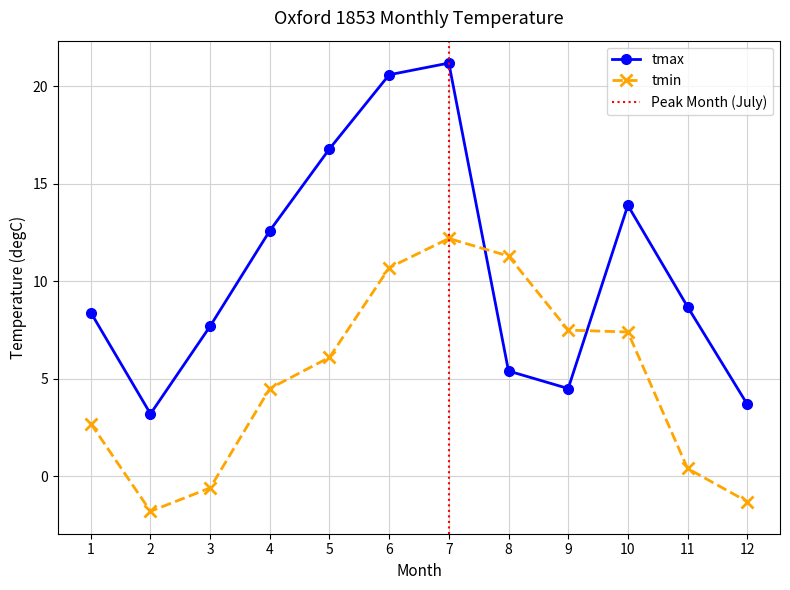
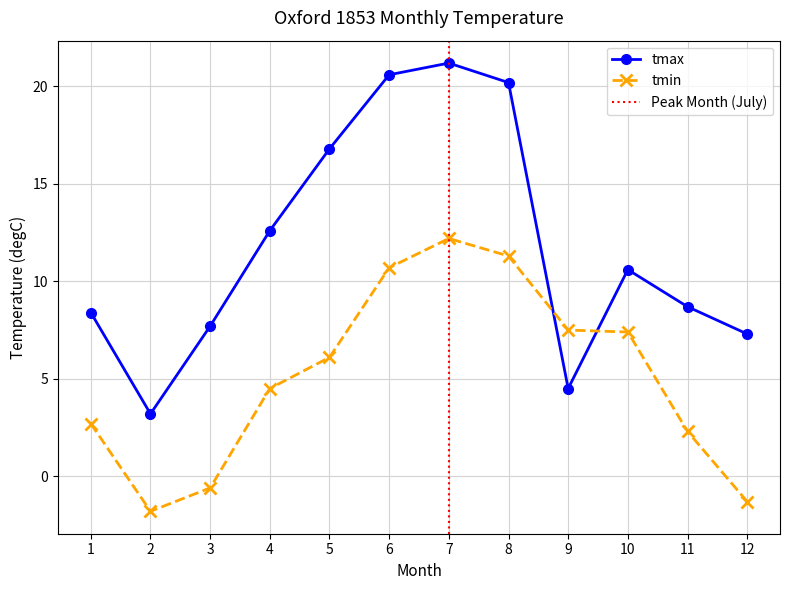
tmax, 8: 5.4 -> 20.2
tmax, 10: 13.9 -> 10.6
tmin, 11: 0.4 -> 2.3
tmax, 12: 3.7 -> 7.3
